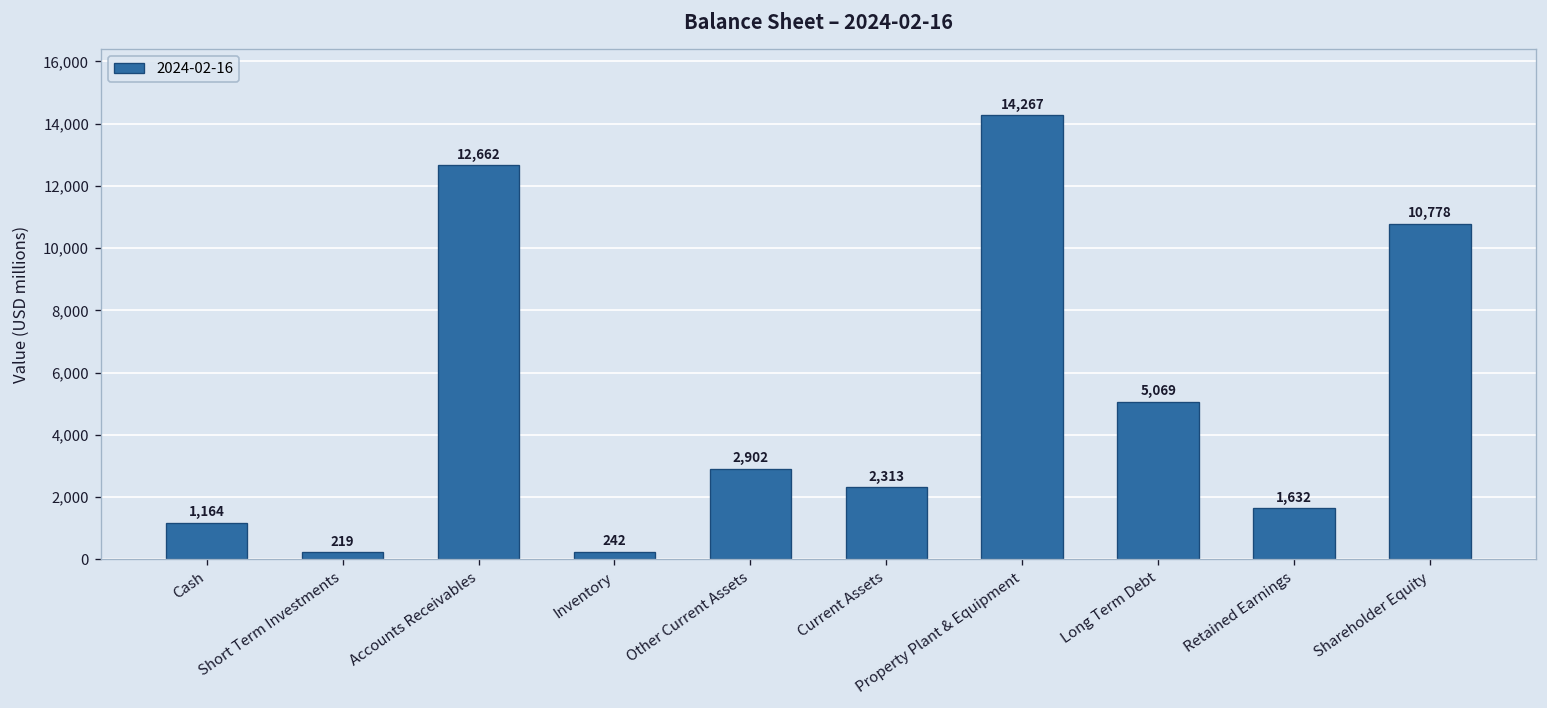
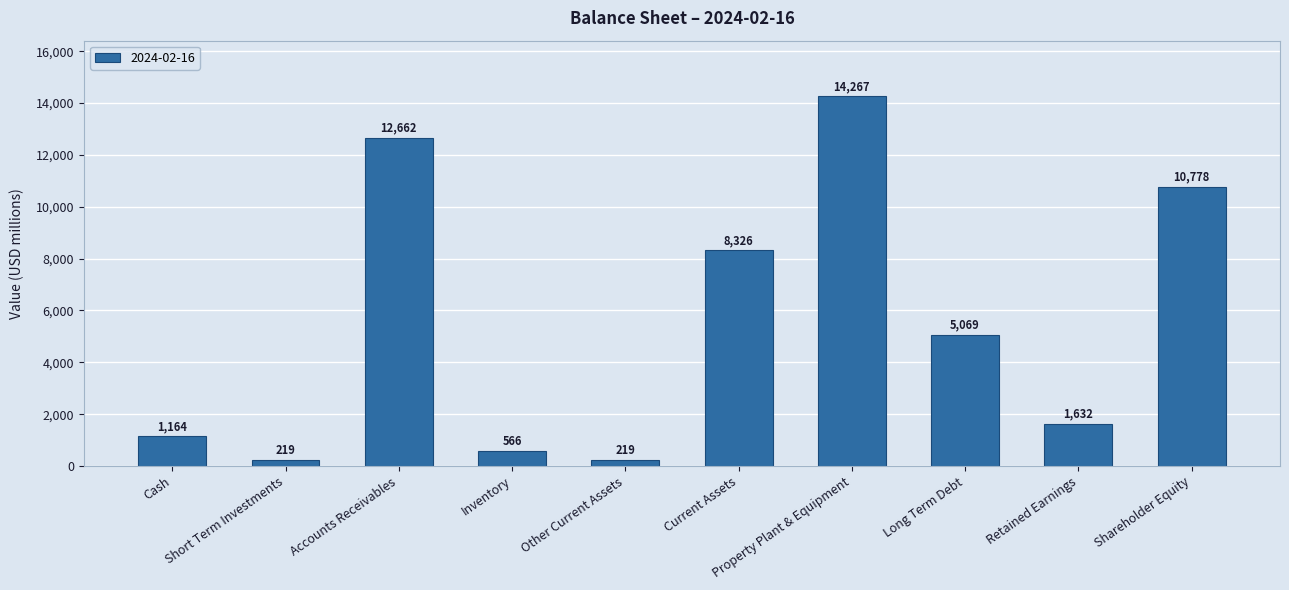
Inventory: 242 -> 566
Other Current Assets: 2,902 -> 219
Current Assets: 2,313 -> 8,326
